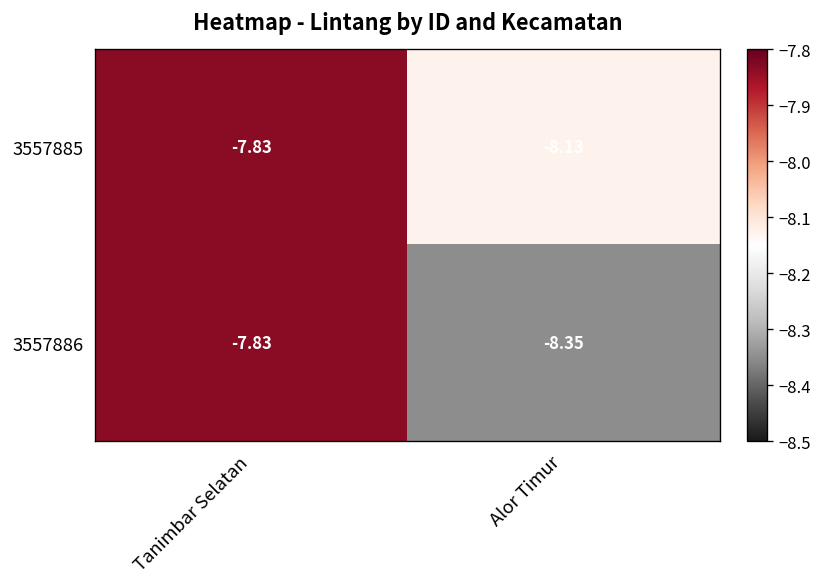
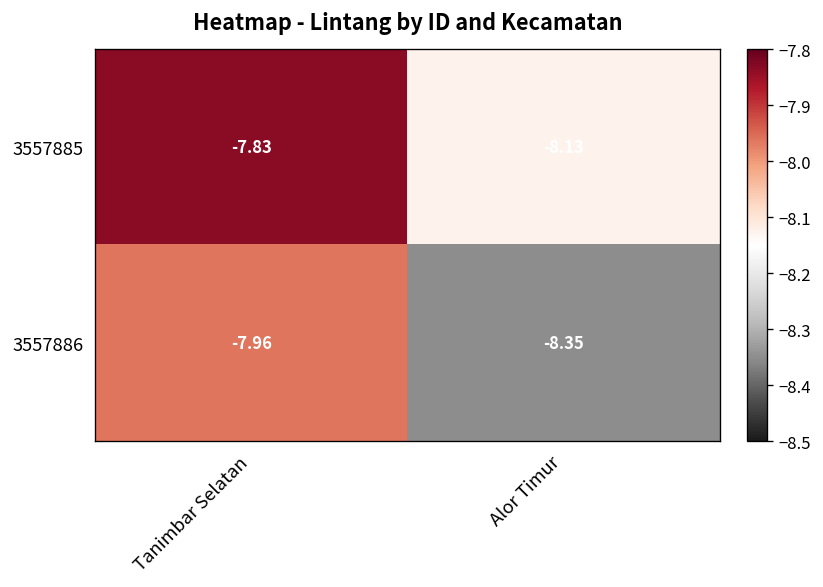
3557886, Tanimbar Selatan: -7.83 -> -7.96
